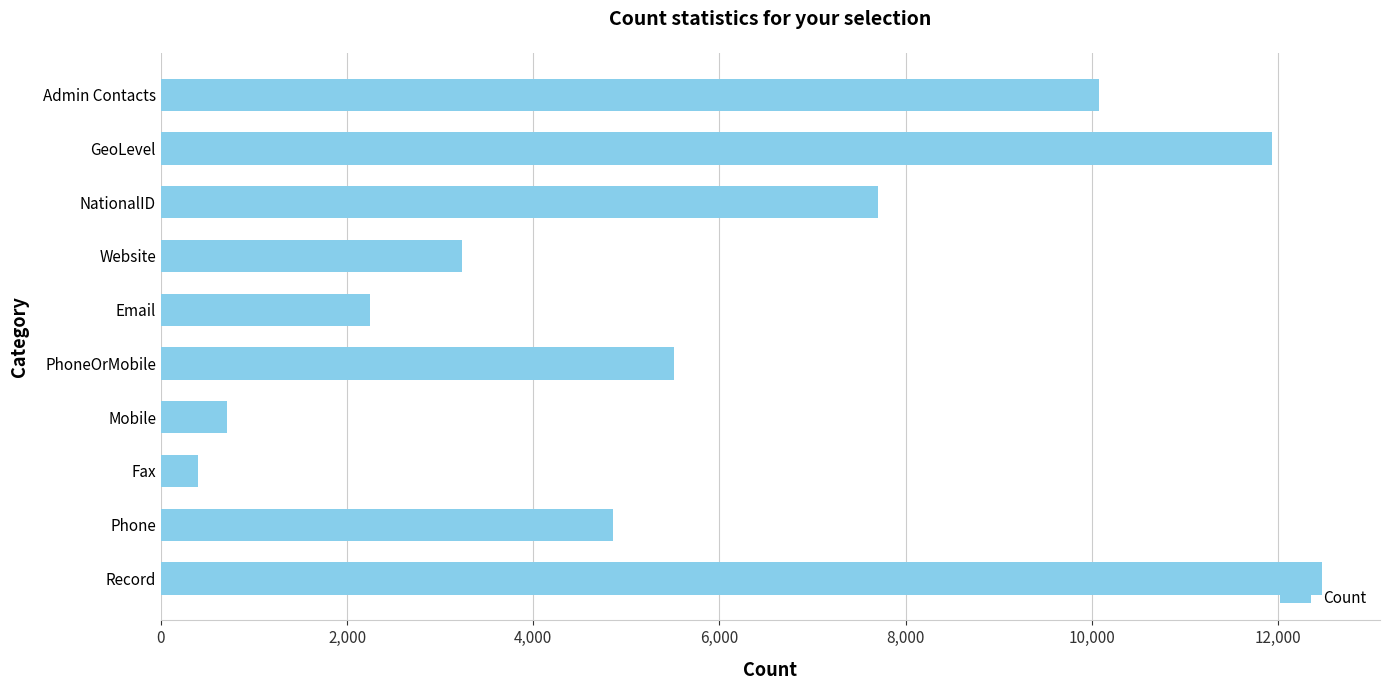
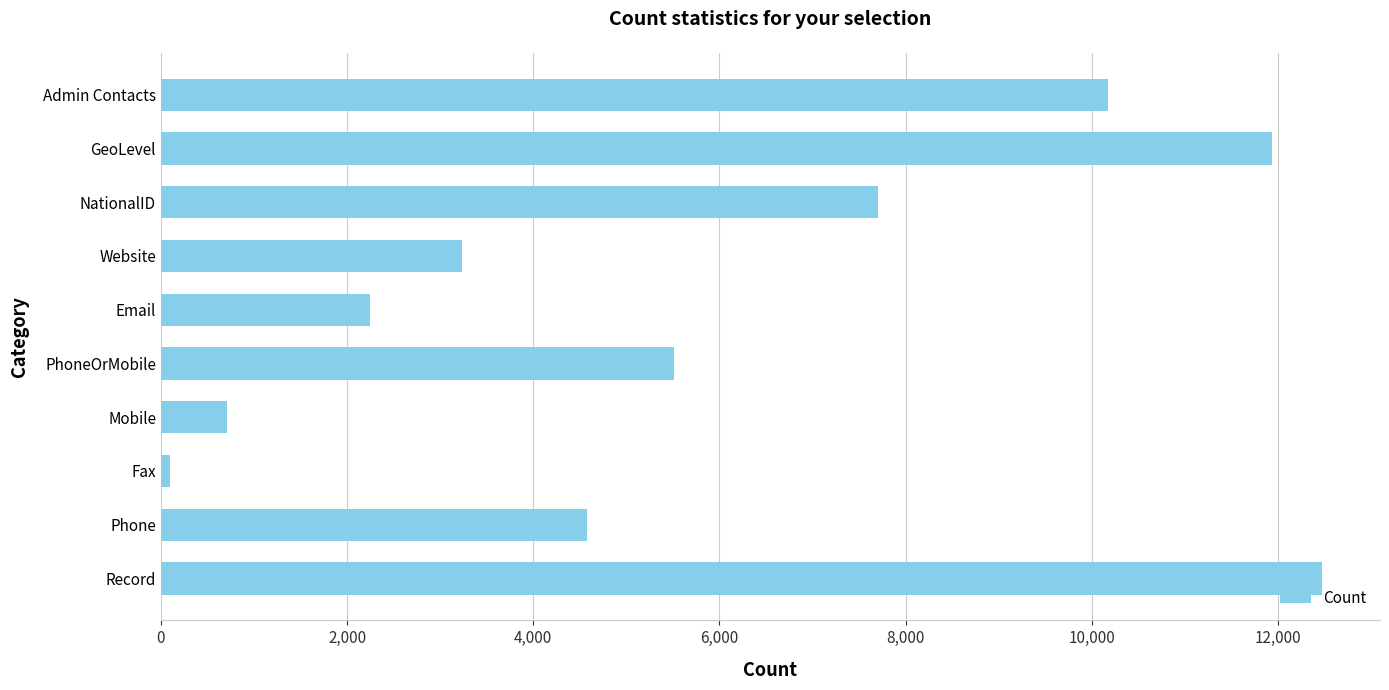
Admin Contacts: 10,100 -> 10,200
Fax: 400 -> 100
Phone: 4,900 -> 4,600
